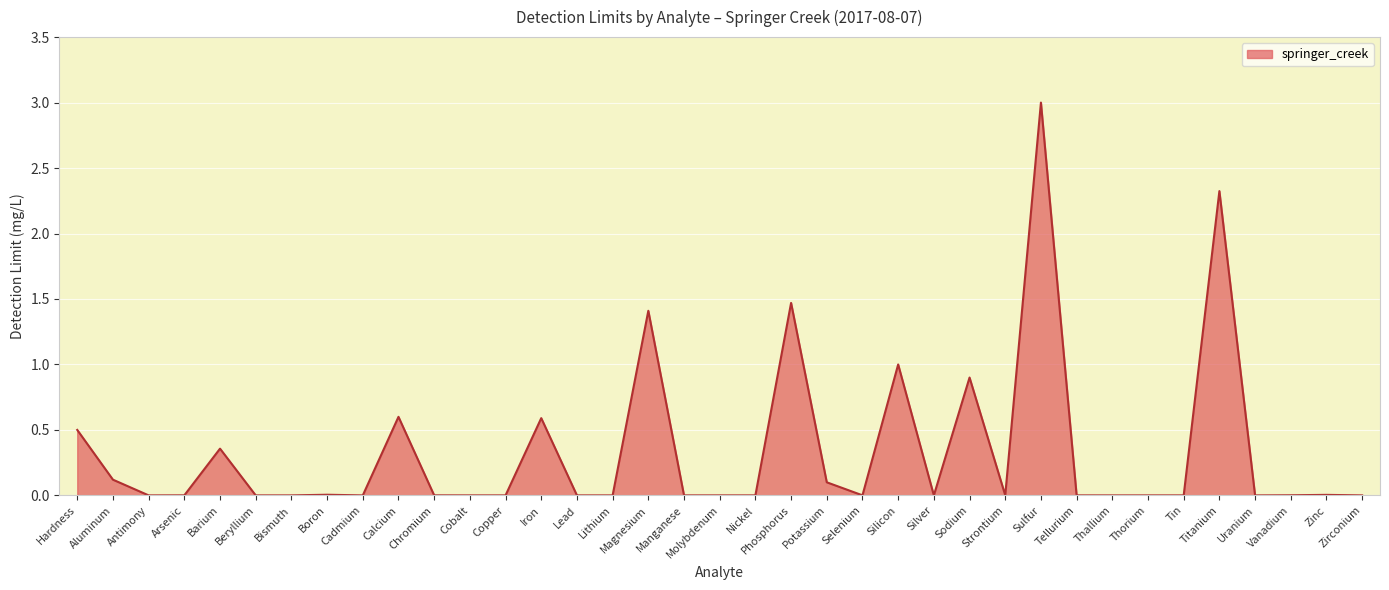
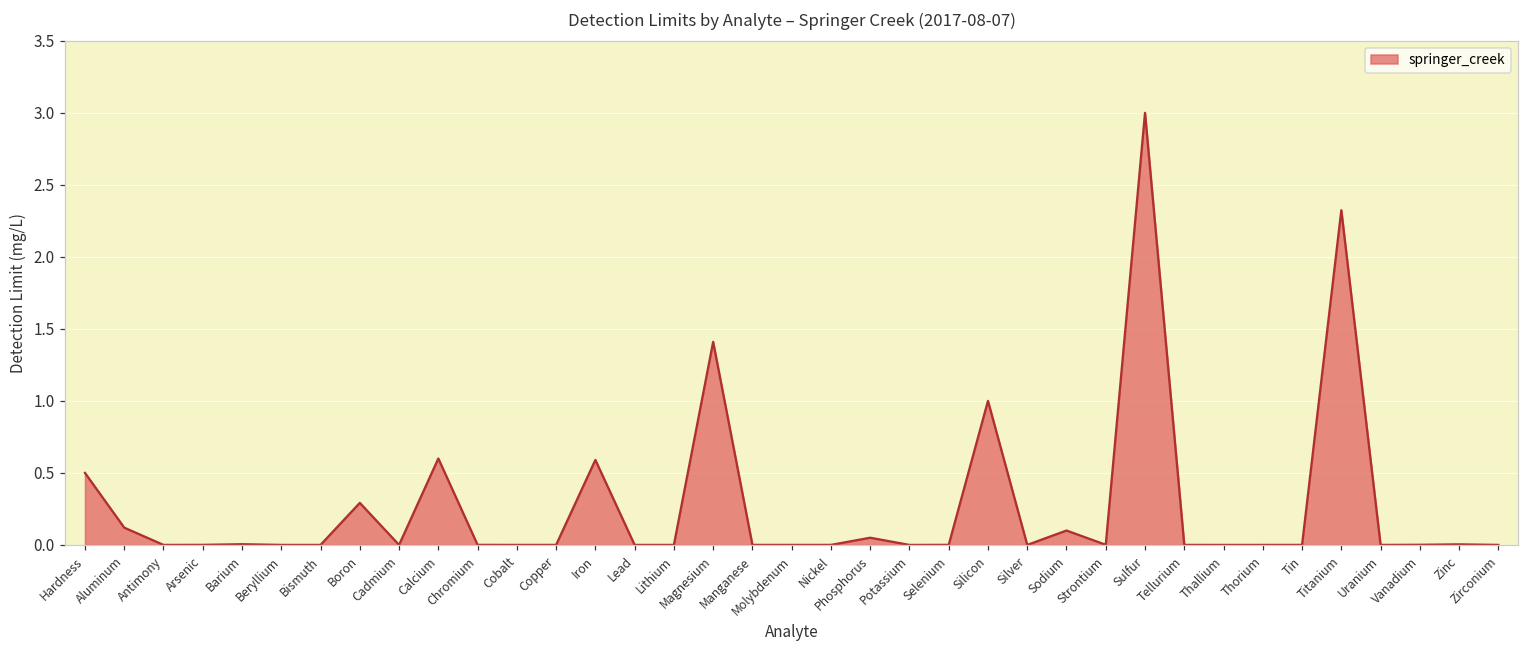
Barium: 0.36 -> 0.01
Boron: 0.01 -> 0.29
Phosphorus: 1.47 -> 0.05
Potassium: 0.1 -> 0.0
Sodium: 0.9 -> 0.1
